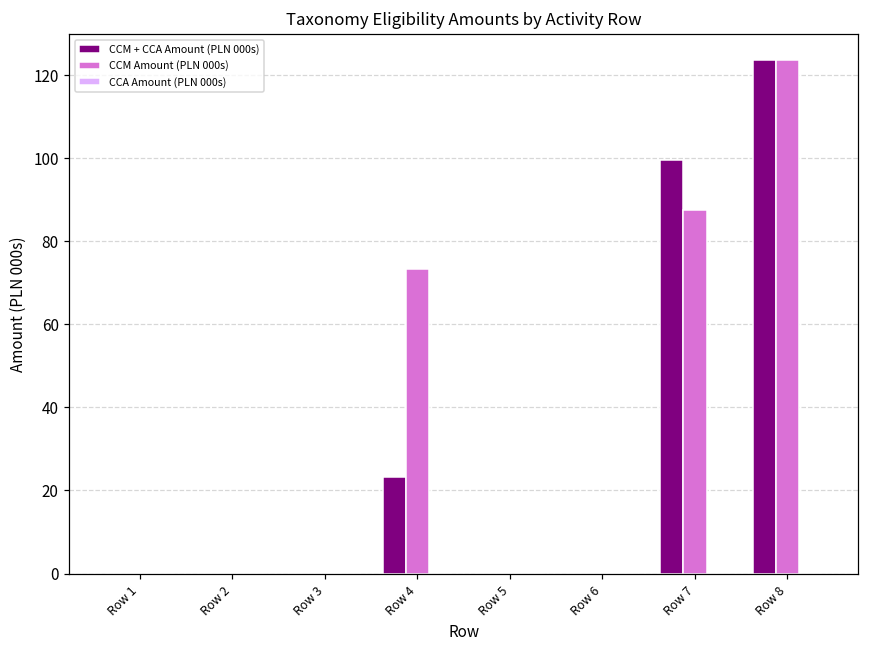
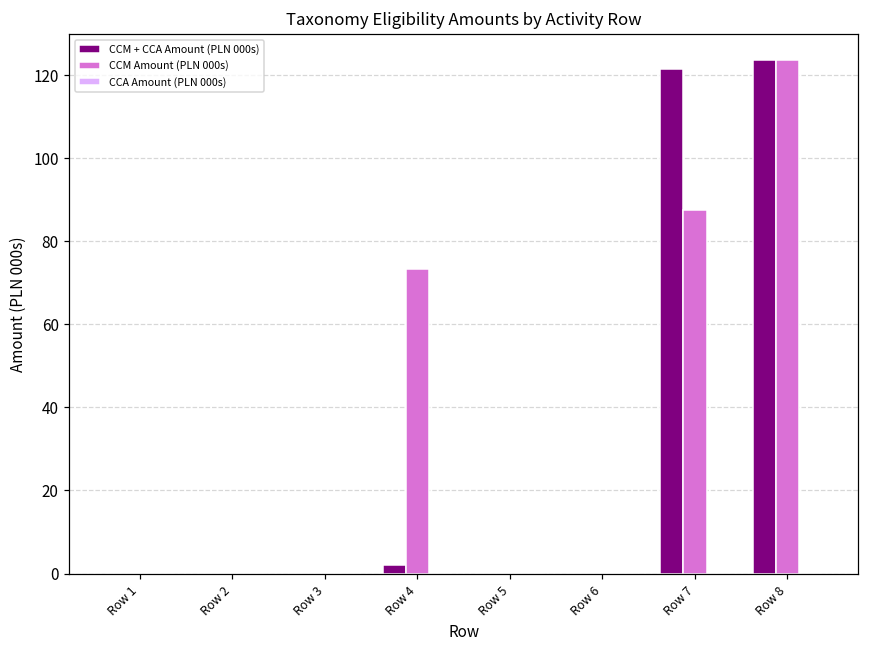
CCM + CCA Amount (PLN 000s), Row 4: 23 -> 2
CCM + CCA Amount (PLN 000s), Row 7: 100 -> 122
